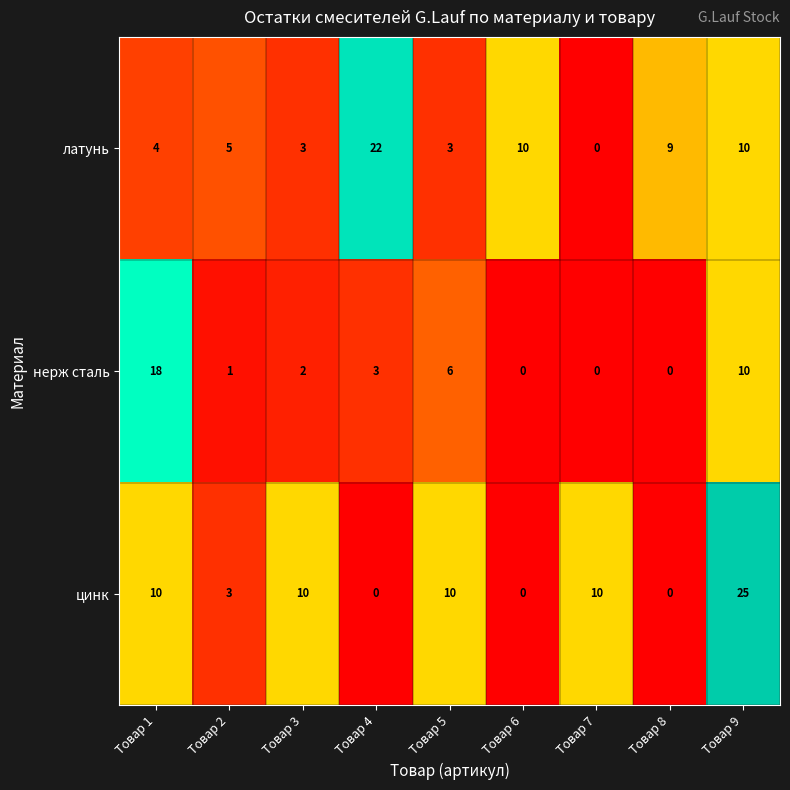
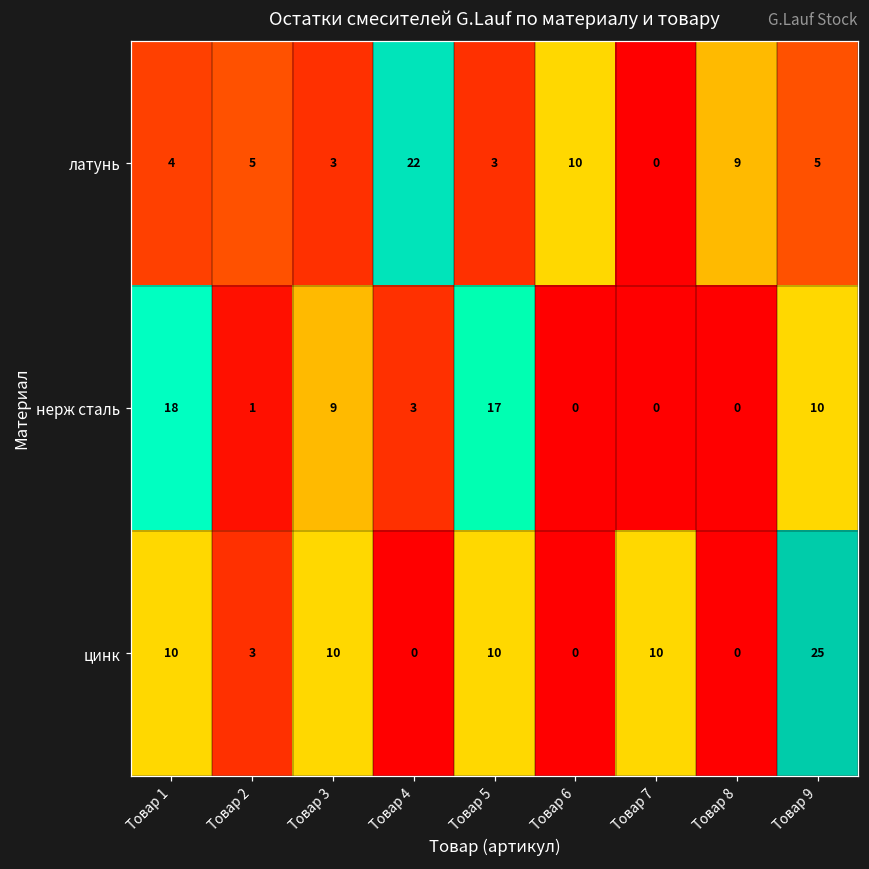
латунь, Товар 9: 10 -> 5
нерж сталь, Товар 3: 2 -> 9
нерж сталь, Товар 5: 6 -> 17
